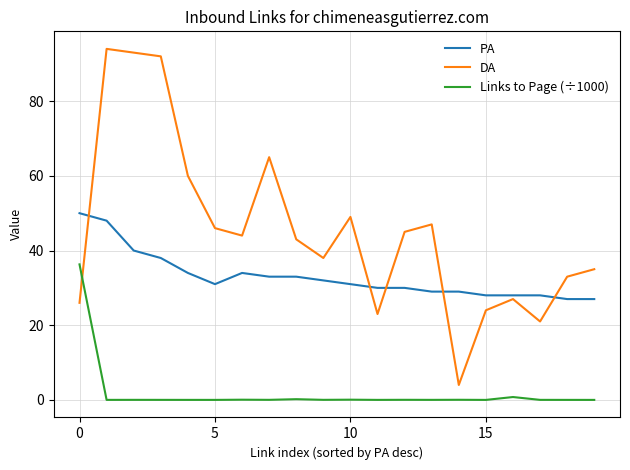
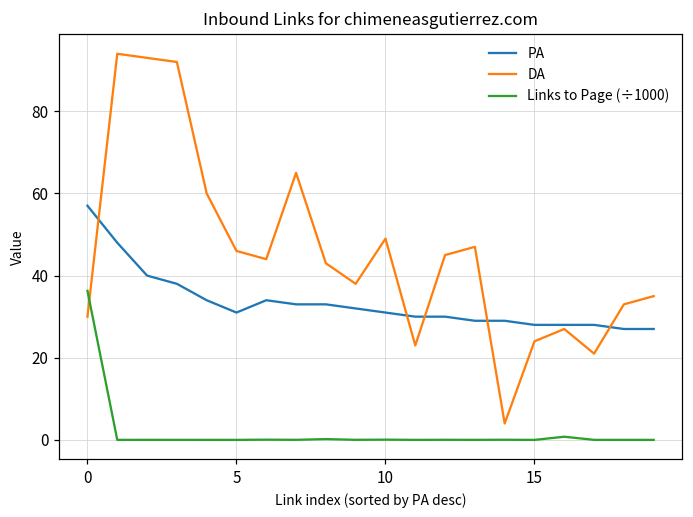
PA, 0: 50 -> 57
DA, 0: 26 -> 30
